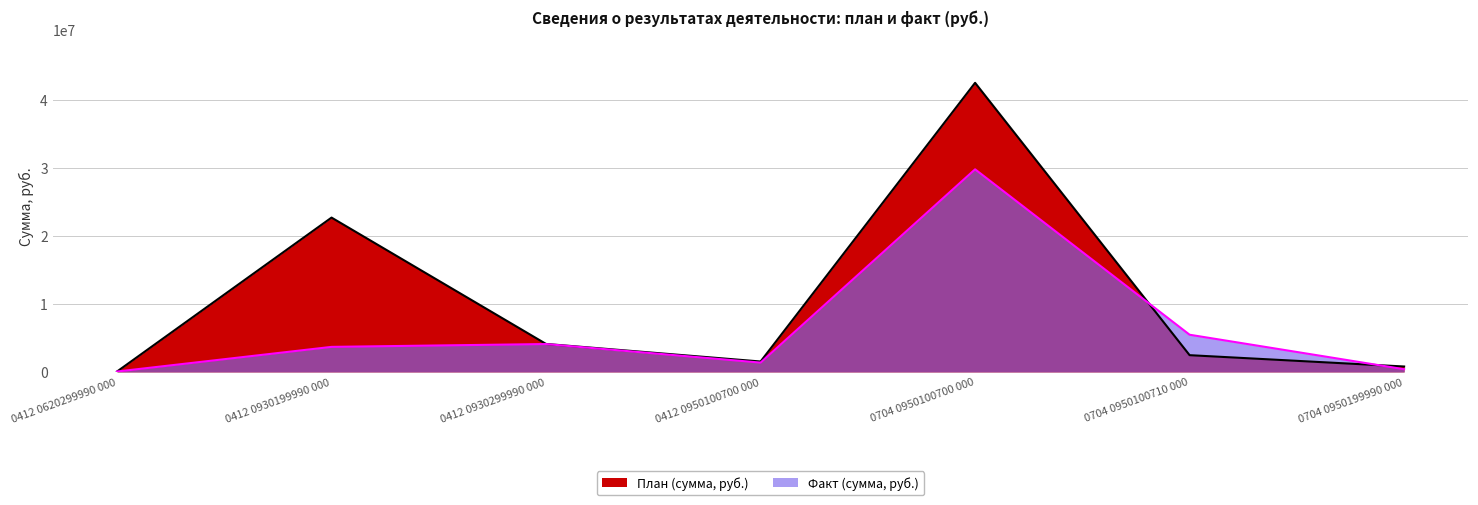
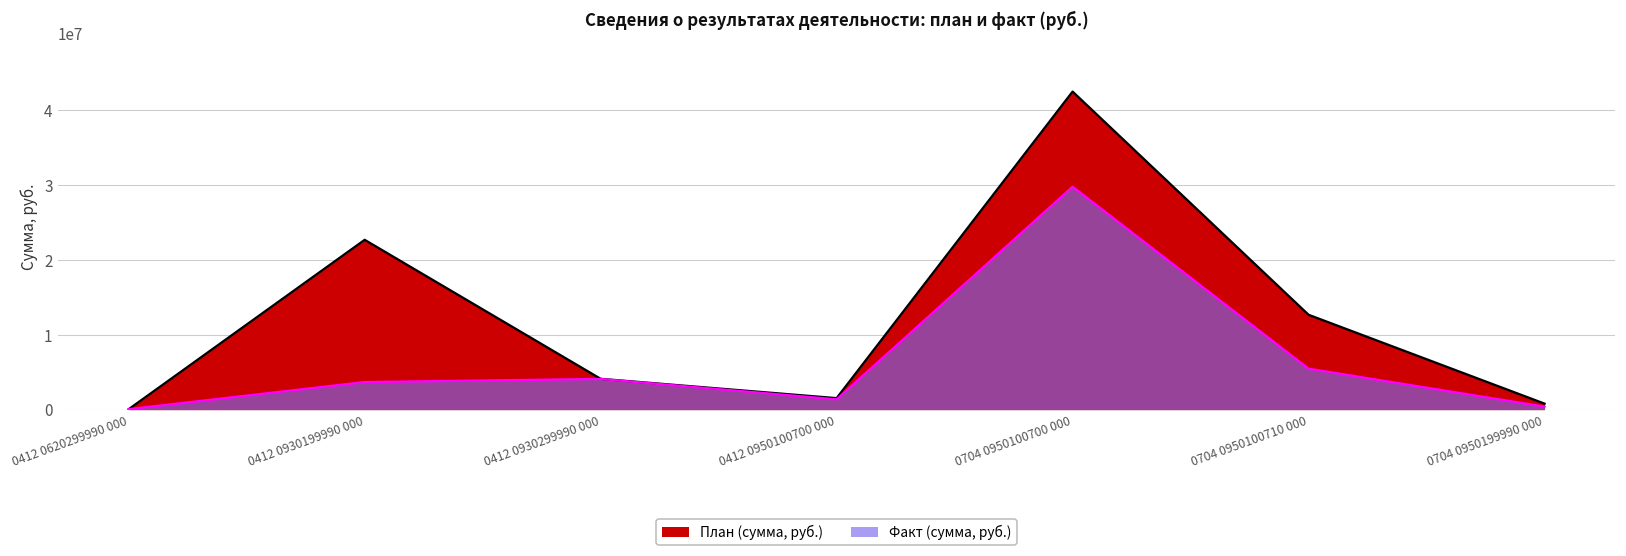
План (сумма, руб.), 0704 0950100710 000: 2000000 -> 13000000
